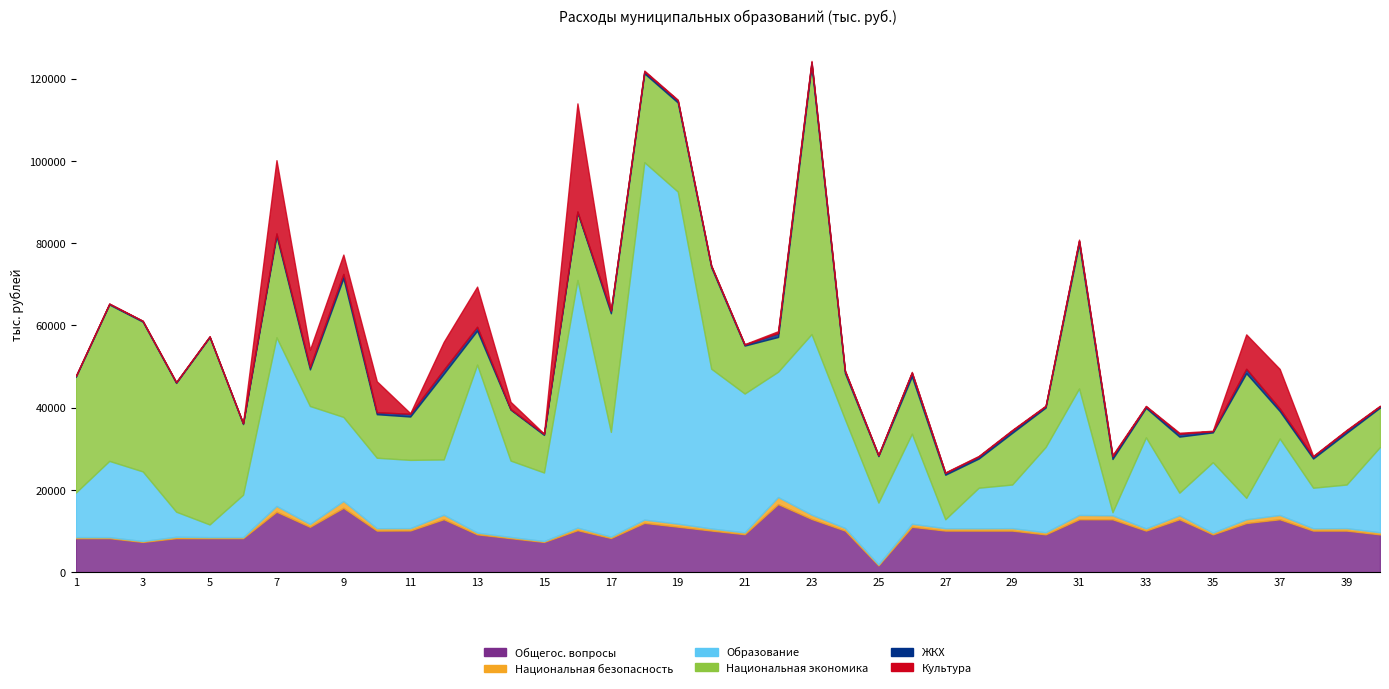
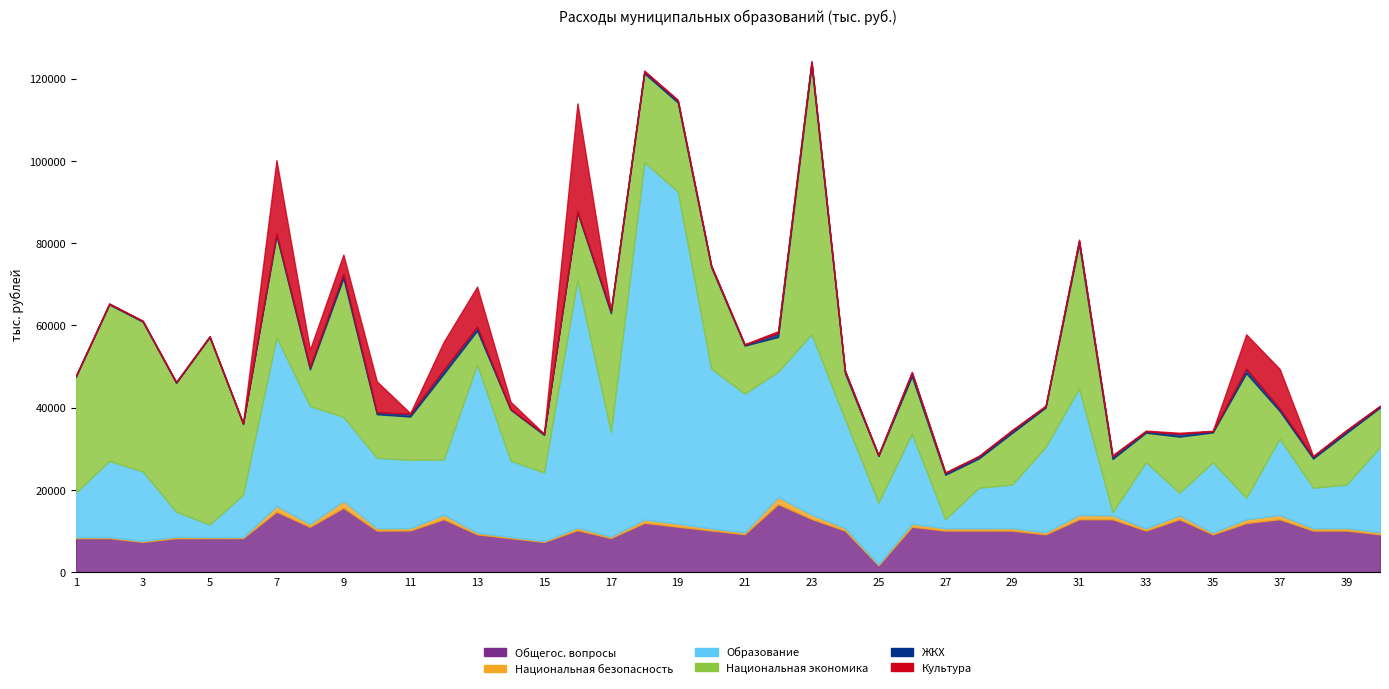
Образование, 33: 22000 -> 16000
